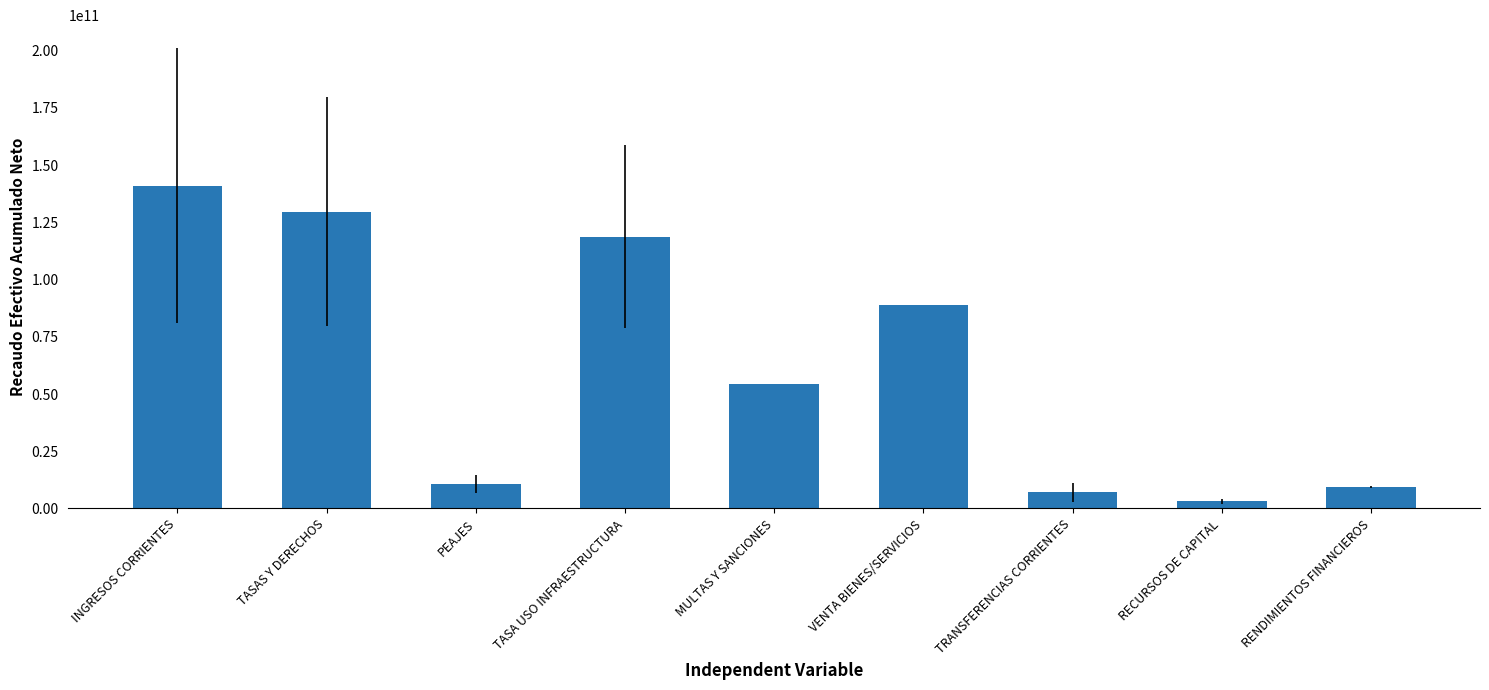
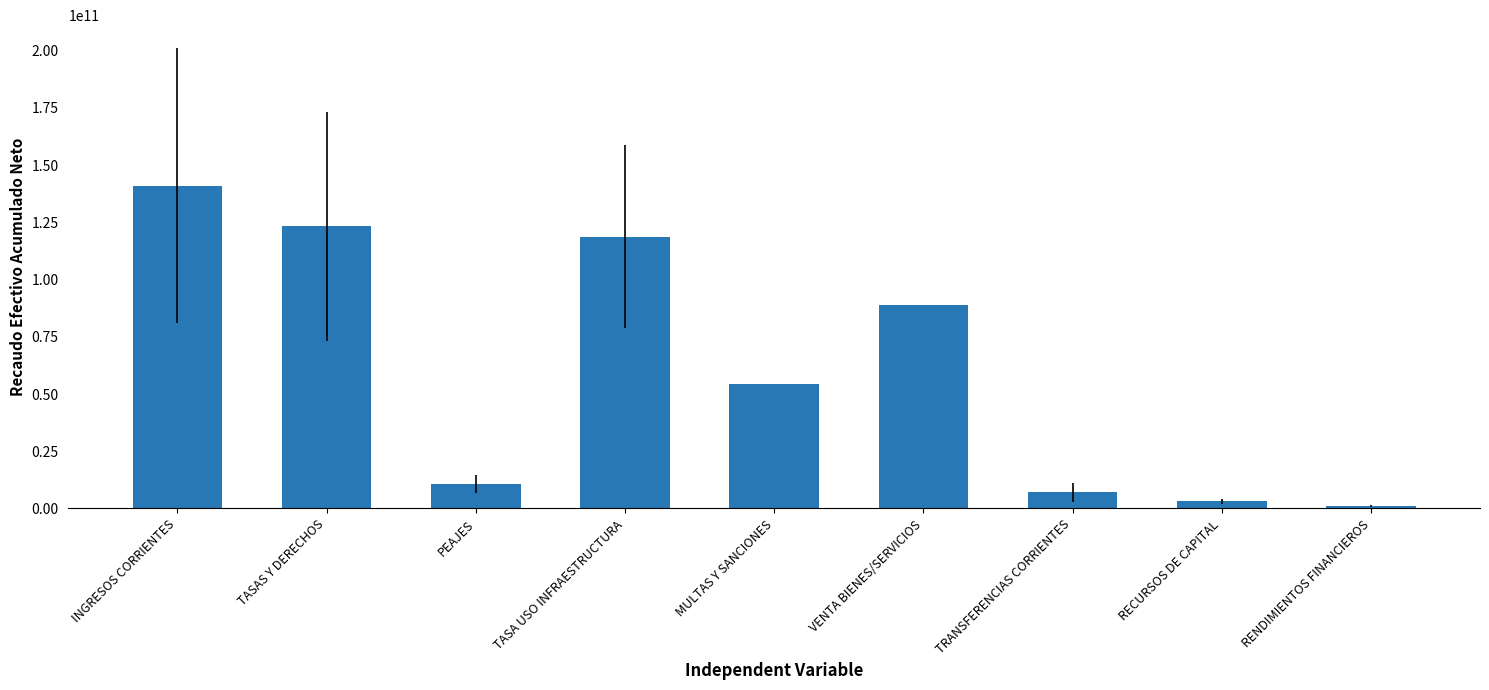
TASAS Y DERECHOS: 130000000000 -> 123000000000
RENDIMIENTOS FINANCIEROS: 9000000000 -> 1000000000
